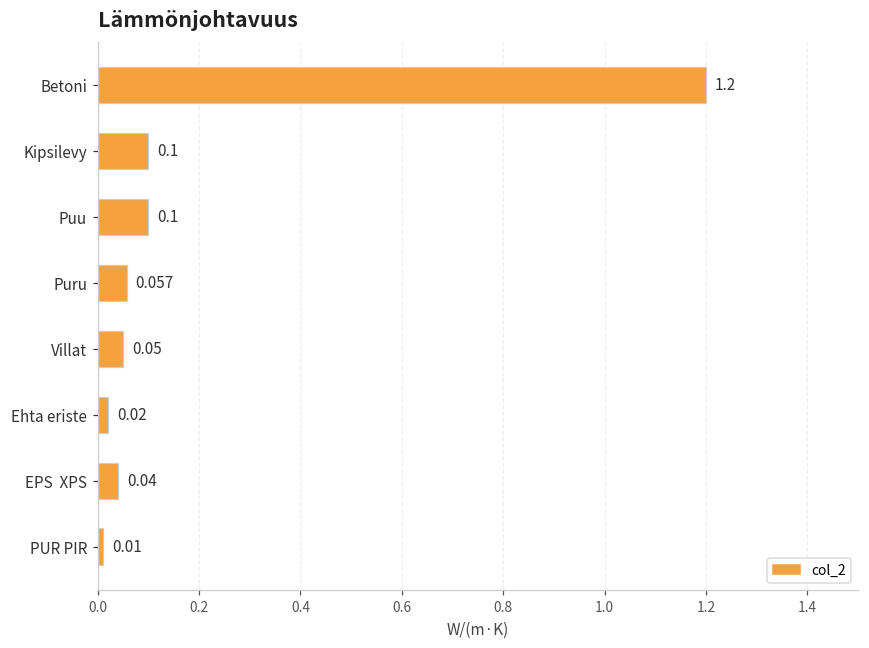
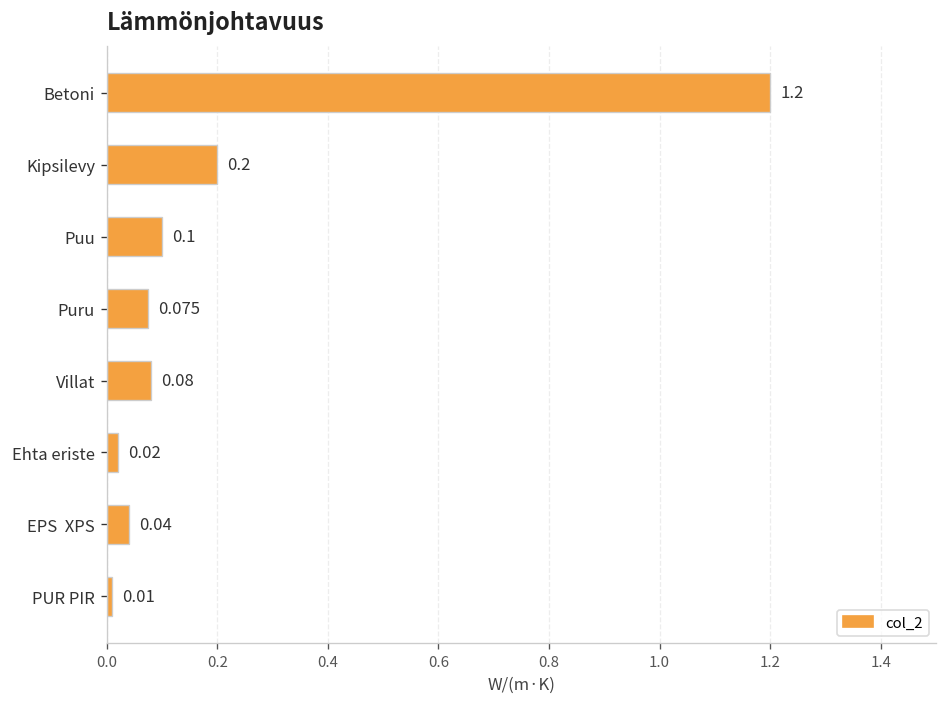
Kipsilevy: 0.1 -> 0.2
Puru: 0.057 -> 0.075
Villat: 0.05 -> 0.08
